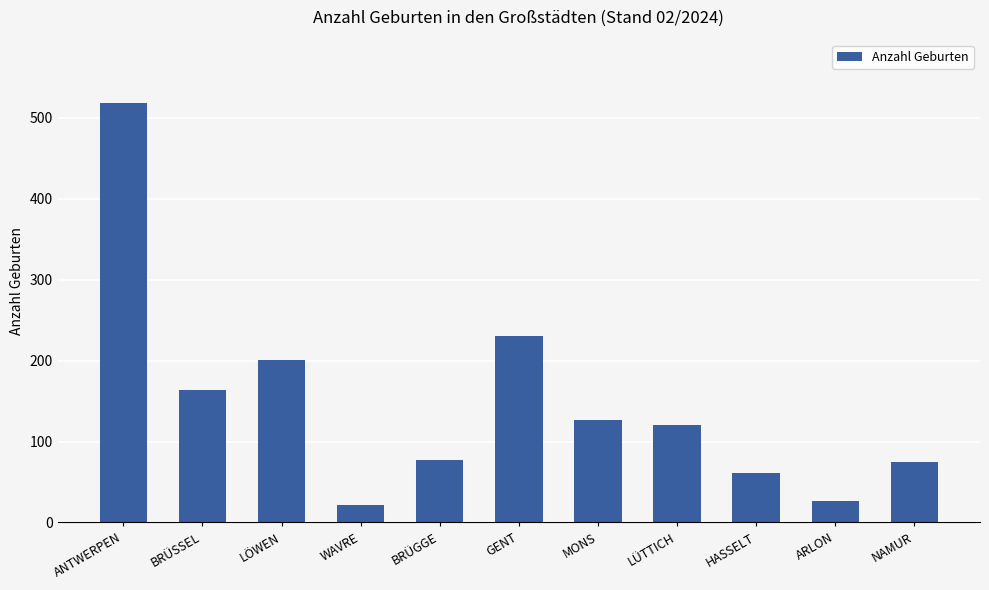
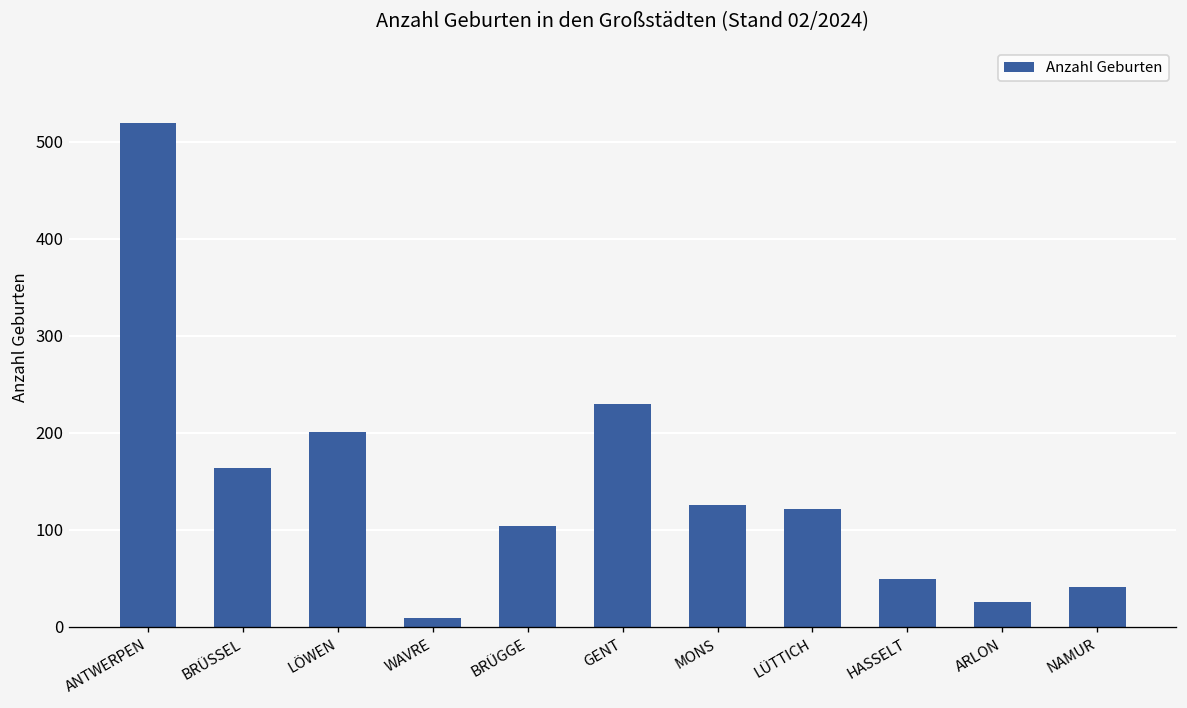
WAVRE: 20 -> 10
BRÜGGE: 80 -> 100
HASSELT: 60 -> 50
NAMUR: 80 -> 40
